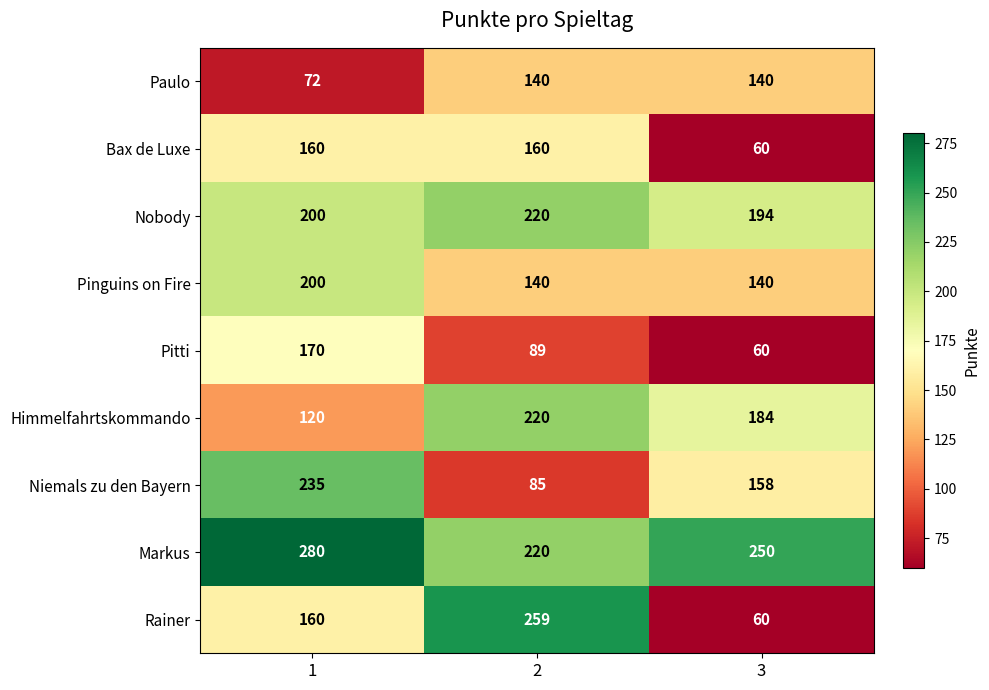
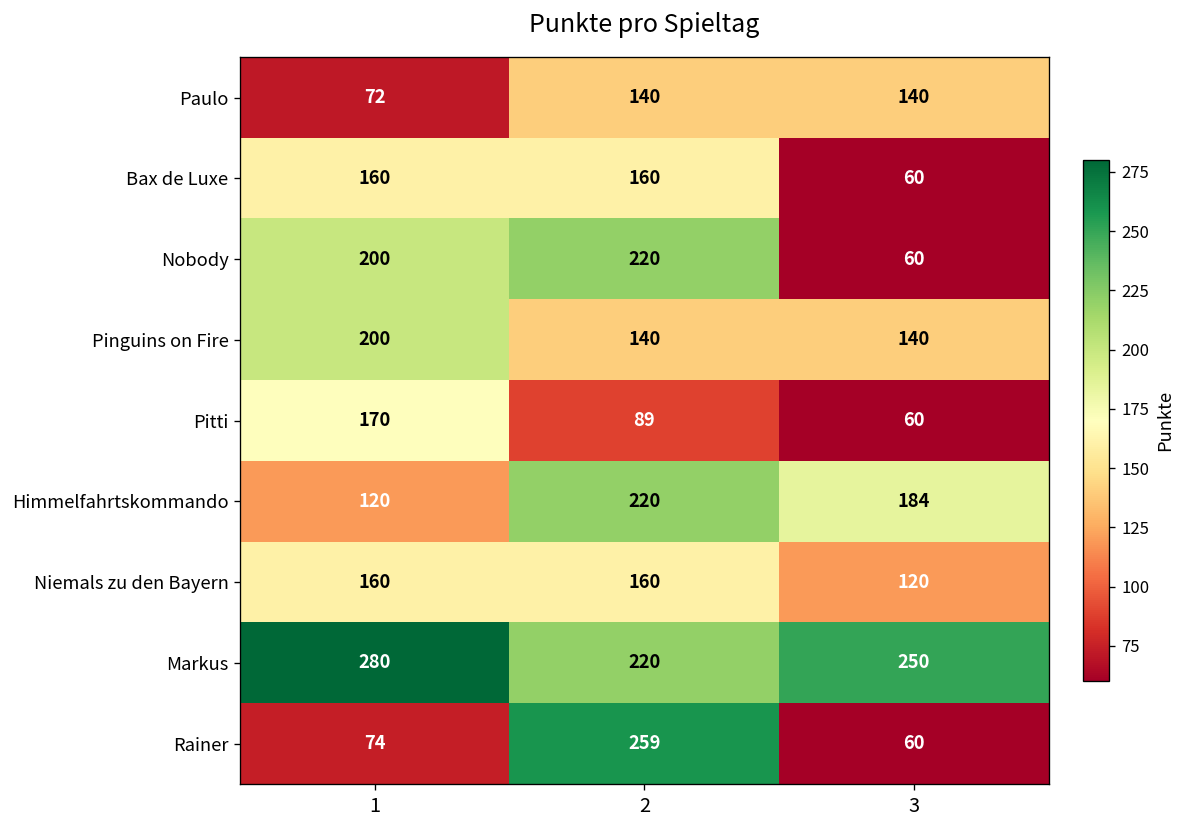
Nobody, 3: 194 -> 60
Niemals zu den Bayern, 1: 235 -> 160
Niemals zu den Bayern, 2: 85 -> 160
Niemals zu den Bayern, 3: 158 -> 120
Rainer, 1: 160 -> 74
